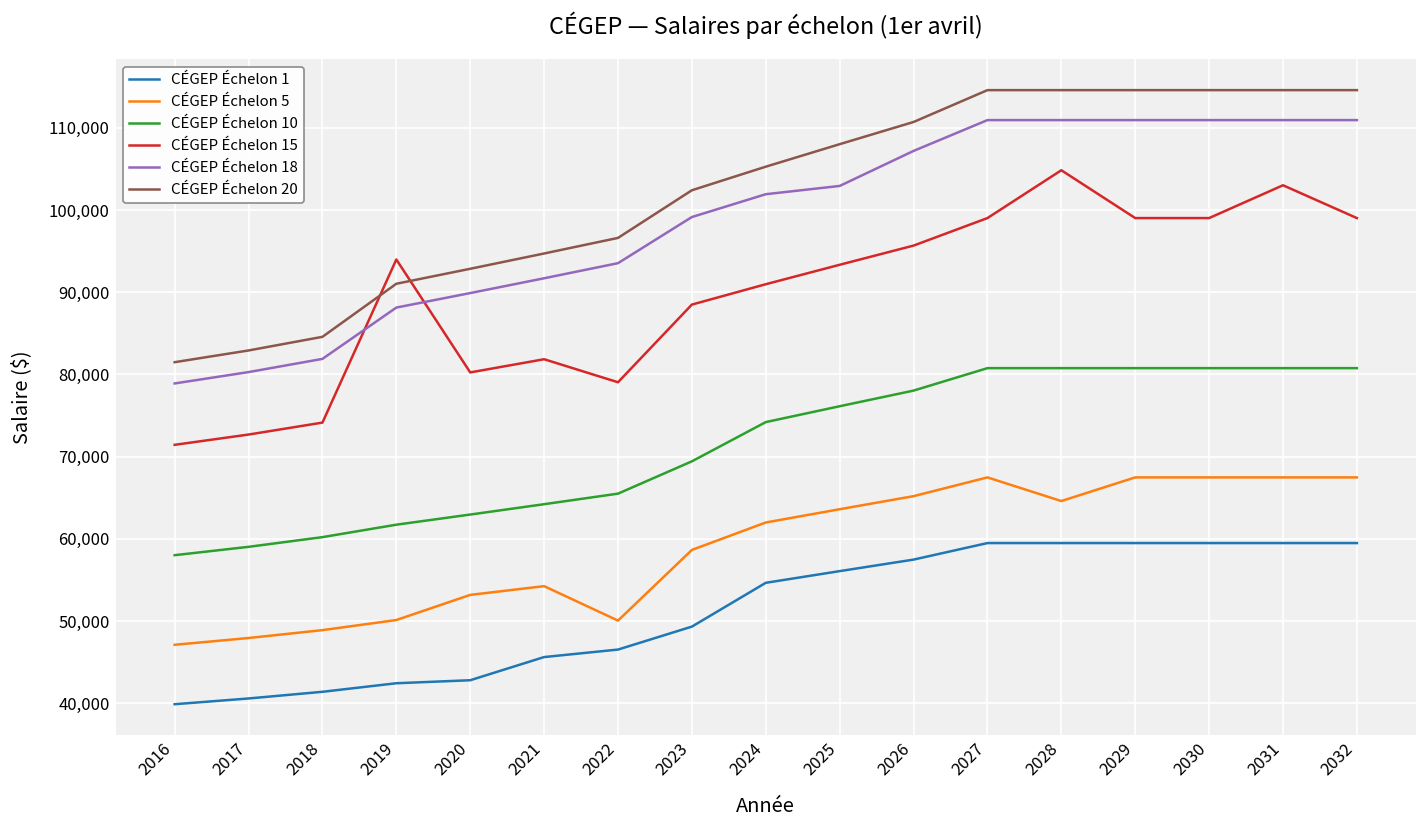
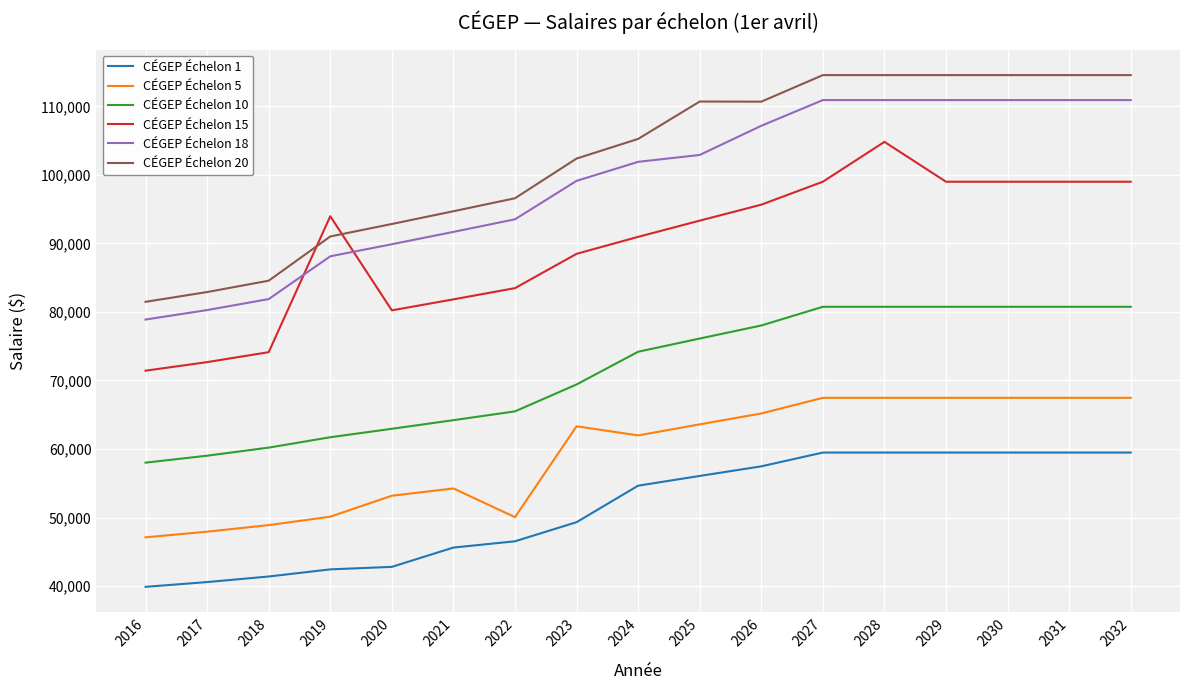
CÉGEP Échelon 15, 2022: 79,000 -> 83,000
CÉGEP Échelon 5, 2023: 59,000 -> 63,000
CÉGEP Échelon 20, 2025: 108,000 -> 111,000
CÉGEP Échelon 5, 2028: 65,000 -> 67,000
CÉGEP Échelon 15, 2031: 103,000 -> 99,000
